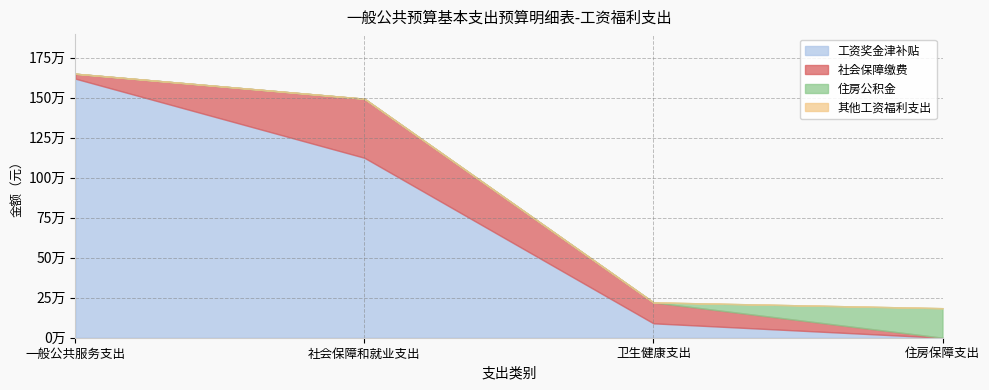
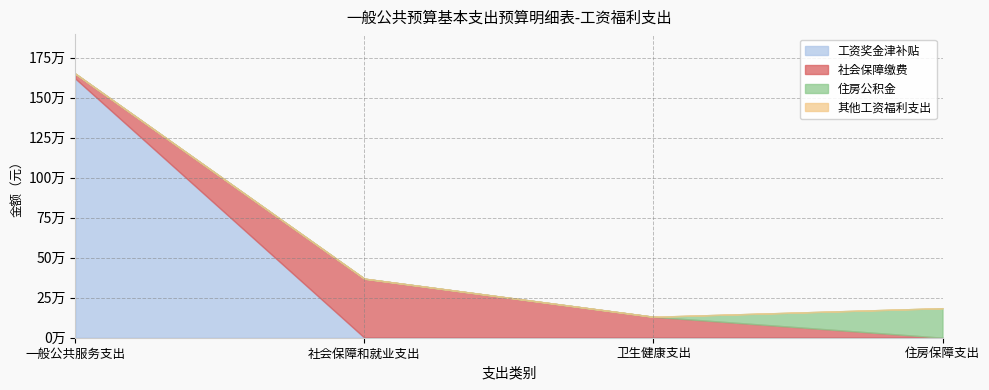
工资奖金津补贴, 社会保障和就业支出: 113万 -> 0万
工资奖金津补贴, 卫生健康支出: 9万 -> 0万
